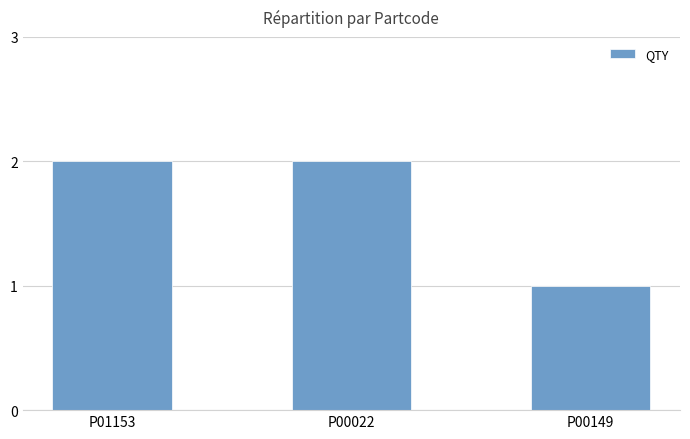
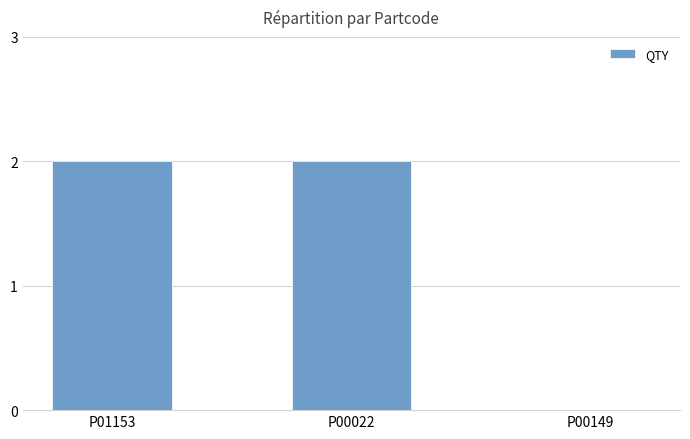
P00149: 1 -> 0
